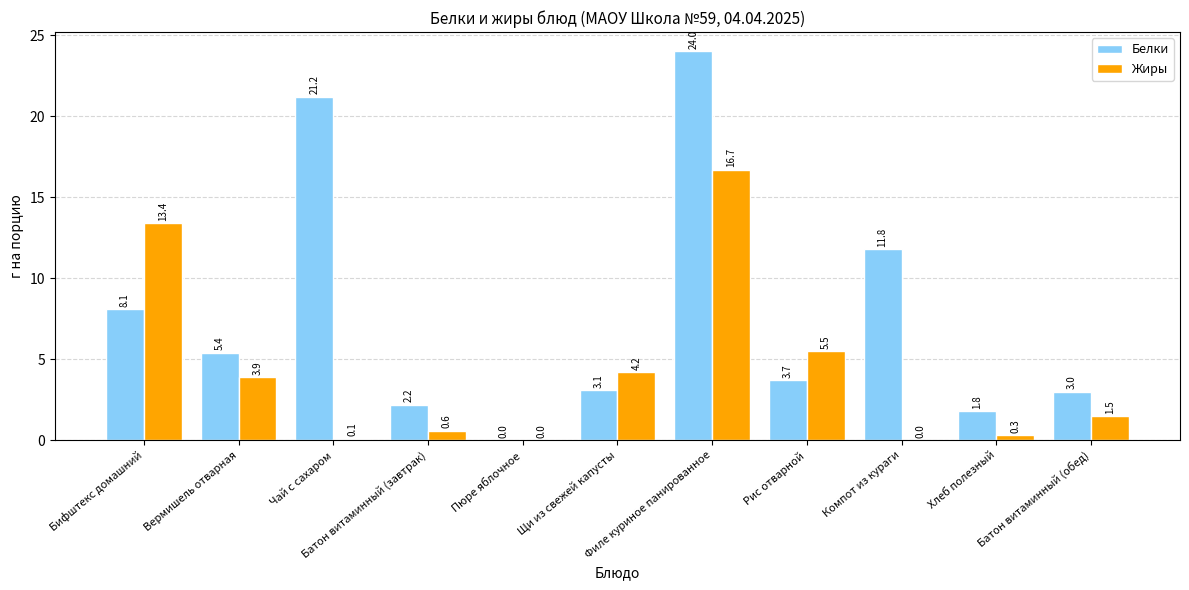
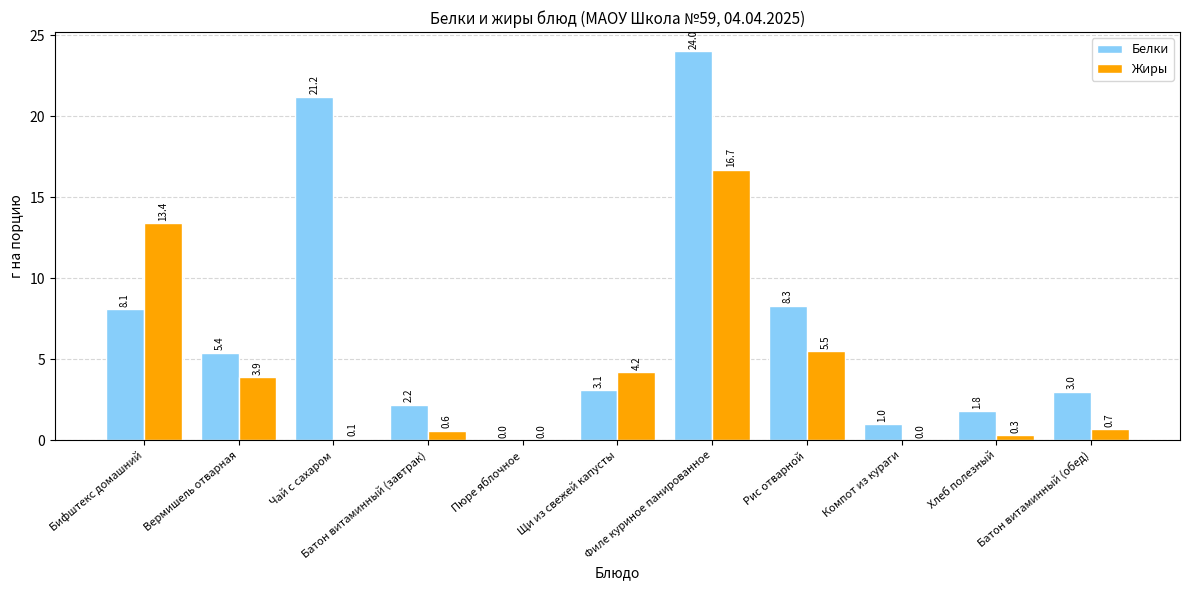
Белки, Рис отварной: 3.7 -> 8.3
Белки, Компот из кураги: 11.8 -> 1.0
Жиры, Батон витаминный (обед): 1.5 -> 0.7
